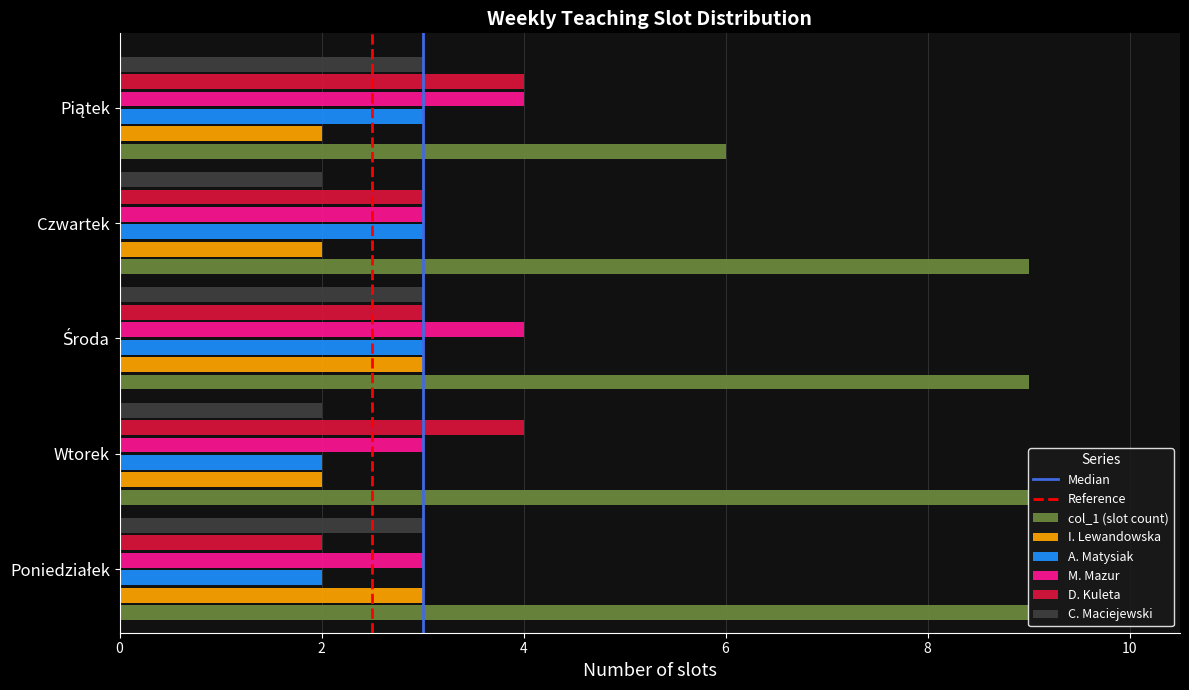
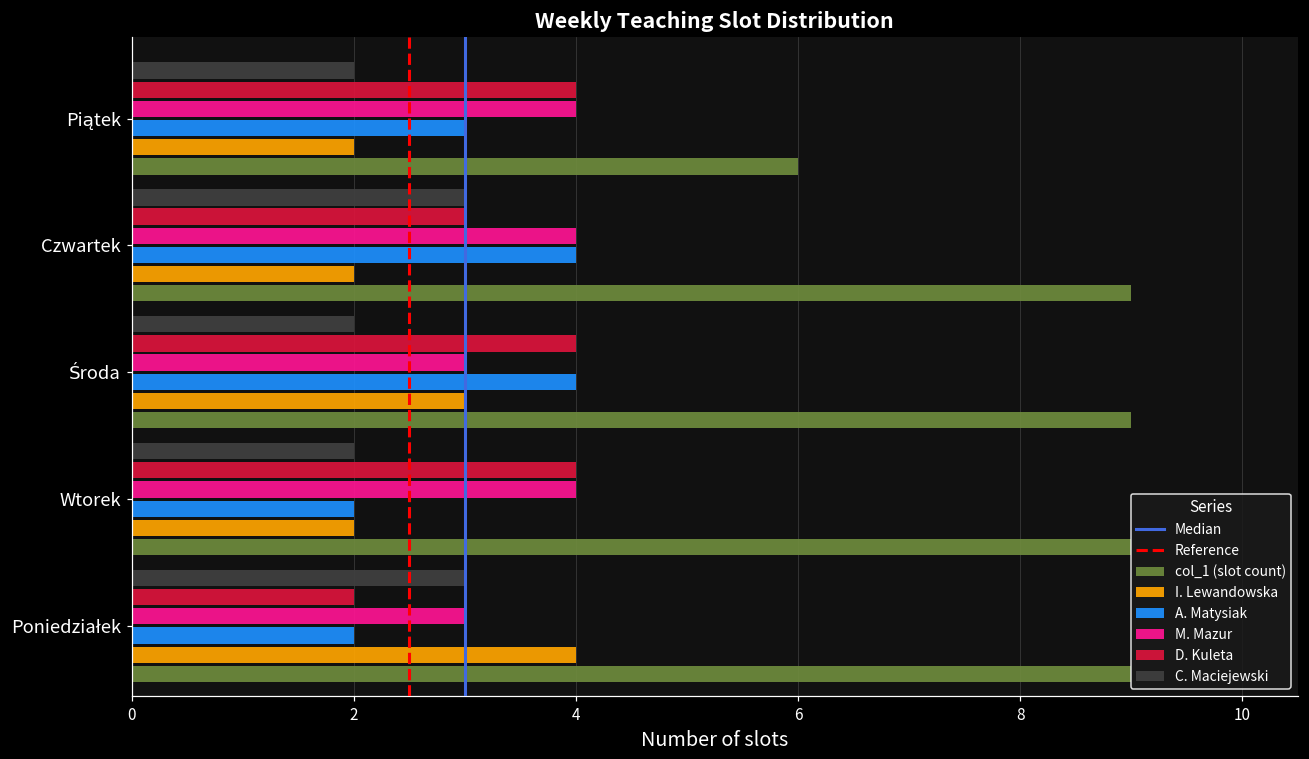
C. Maciejewski, Piątek: 3 -> 2
C. Maciejewski, Czwartek: 2 -> 3
M. Mazur, Czwartek: 3 -> 4
A. Matysiak, Czwartek: 3 -> 4
C. Maciejewski, Środa: 3 -> 2
D. Kuleta, Środa: 3 -> 4
M. Mazur, Środa: 4 -> 3
A. Matysiak, Środa: 3 -> 4
M. Mazur, Wtorek: 3 -> 4
I. Lewandowska, Poniedziałek: 3 -> 4
